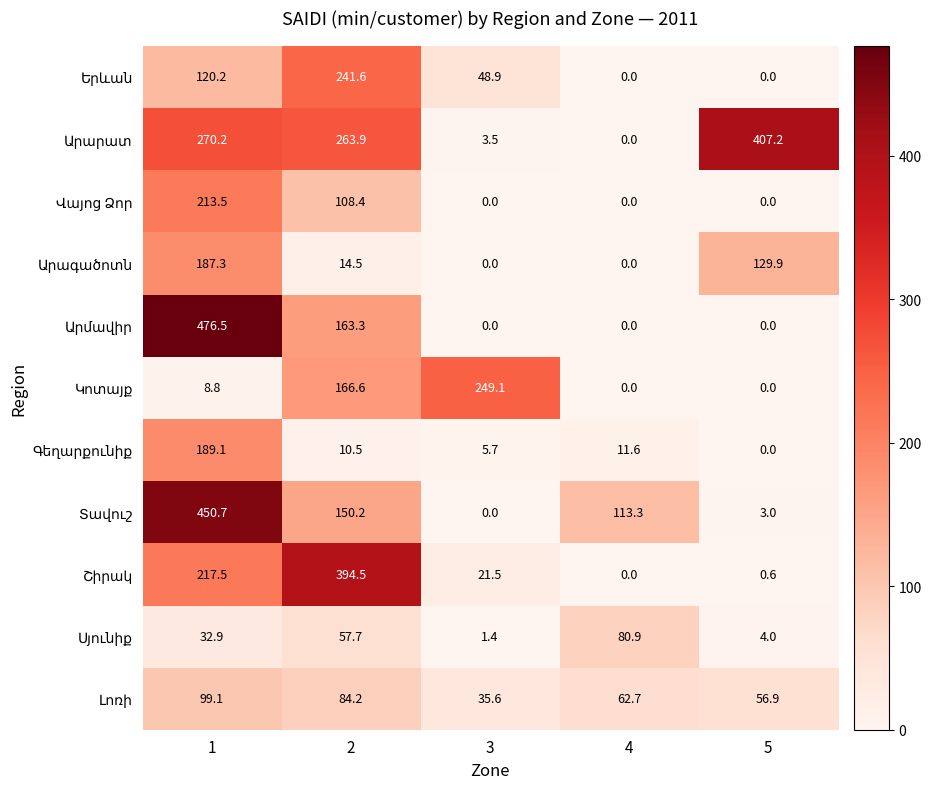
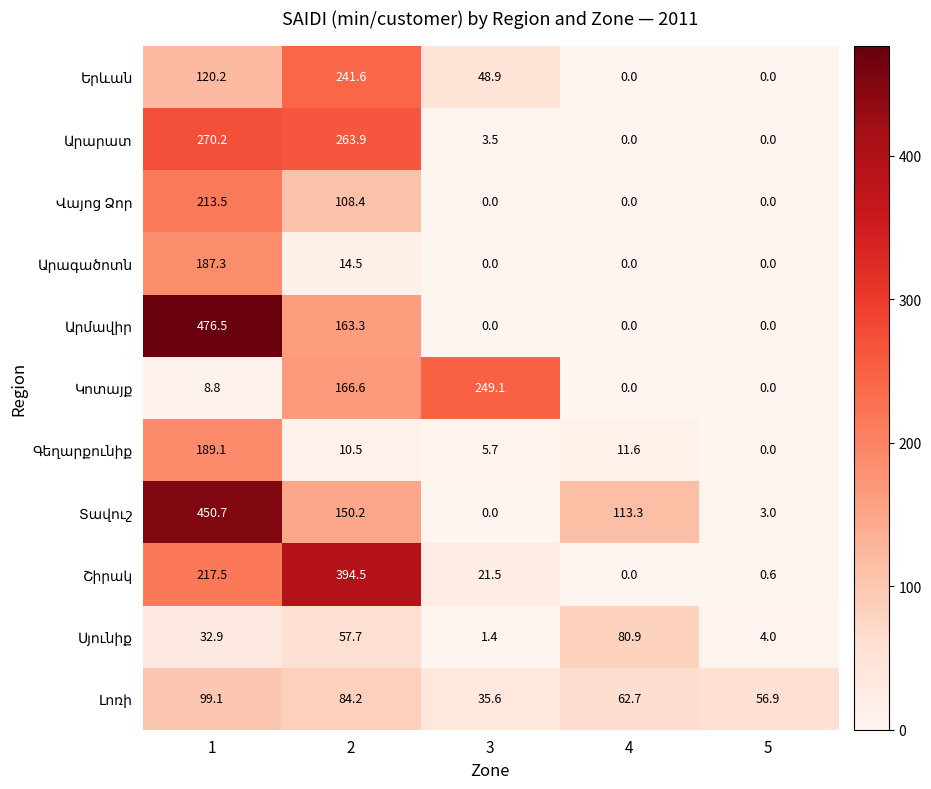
Արարատ, 5: 407.2 -> 0.0
Արագածոտն, 5: 129.9 -> 0.0
